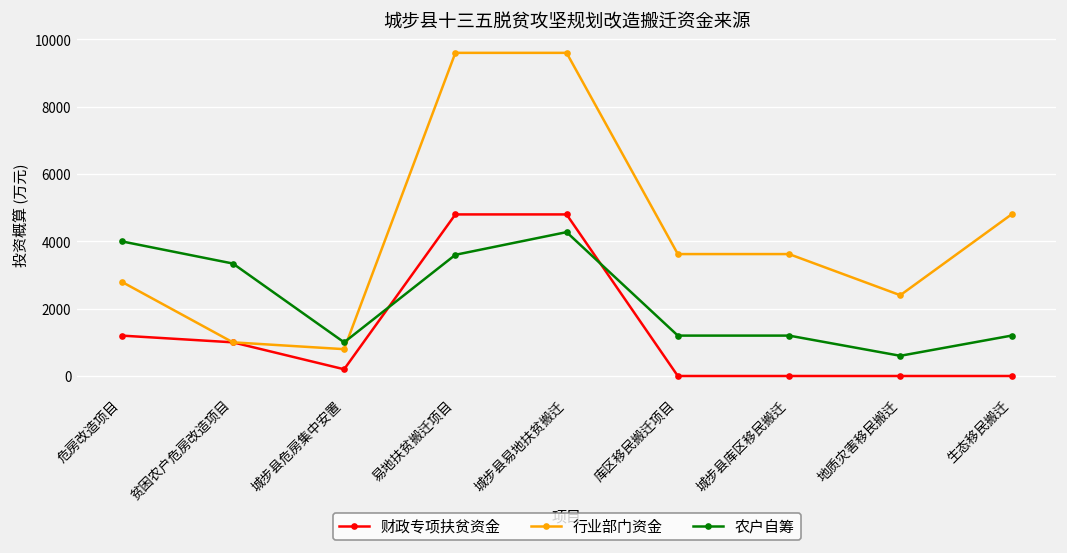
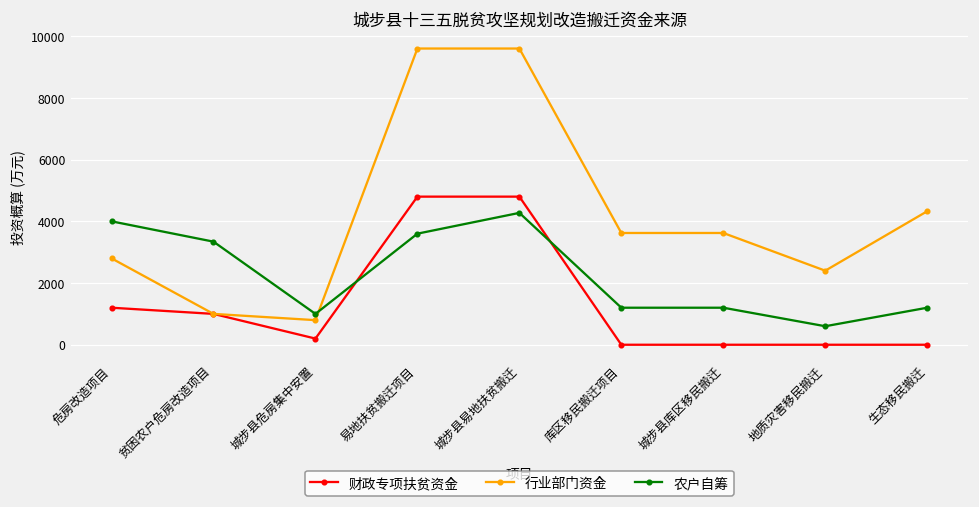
行业部门资金, 生态移民搬迁: 4800 -> 4300
